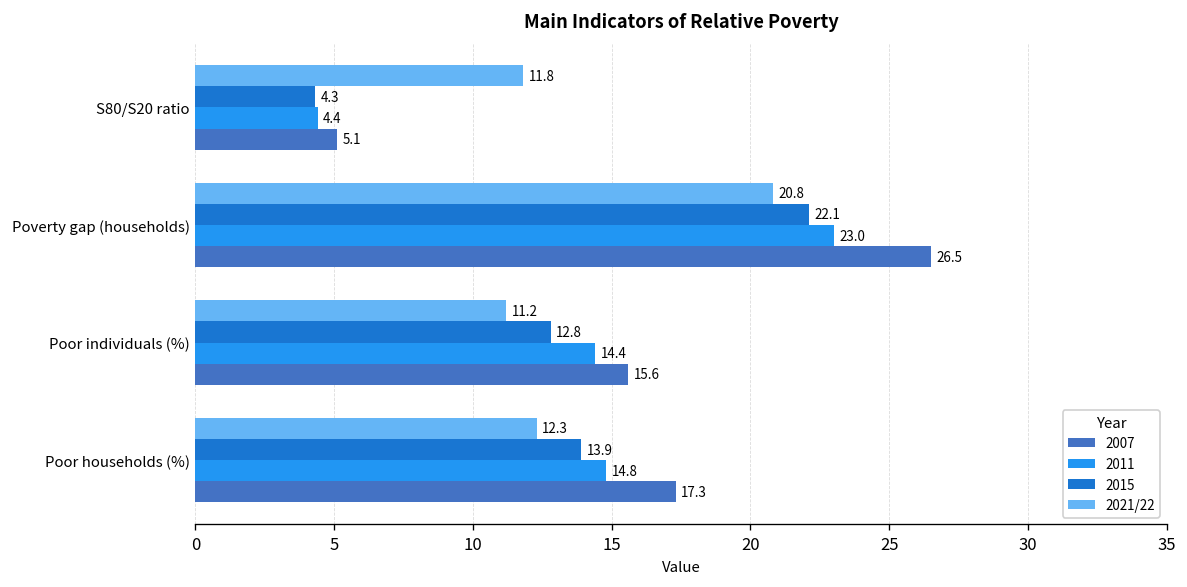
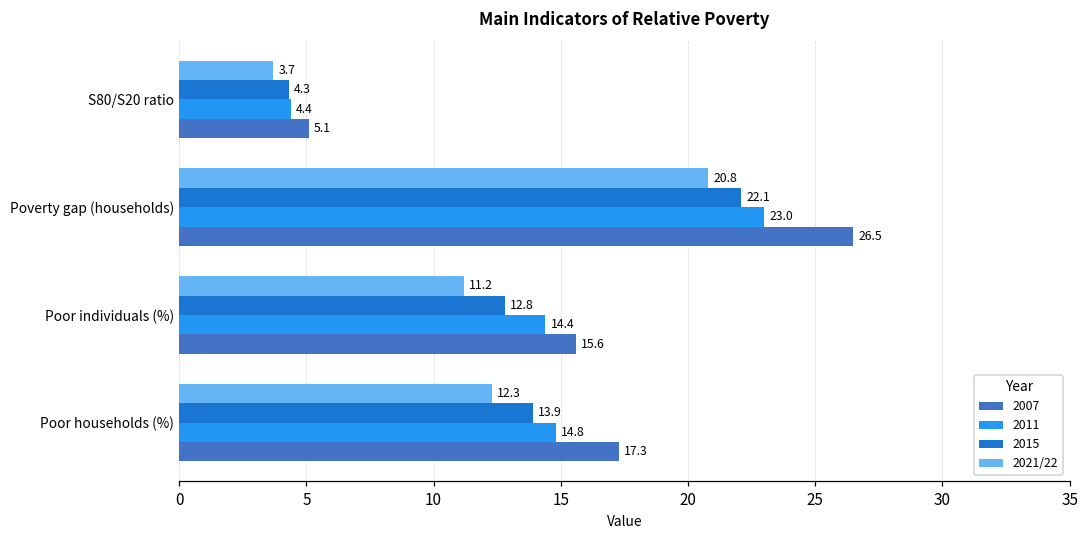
2021/22, S80/S20 ratio: 11.8 -> 3.7
